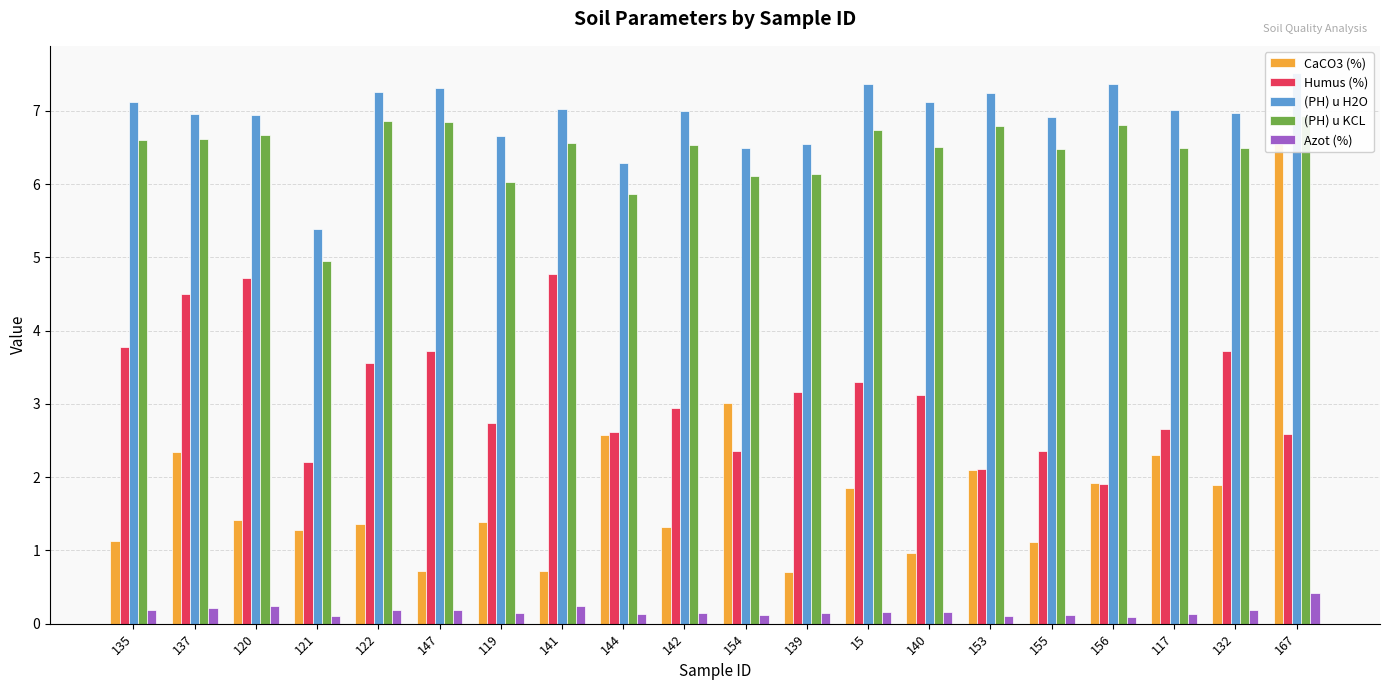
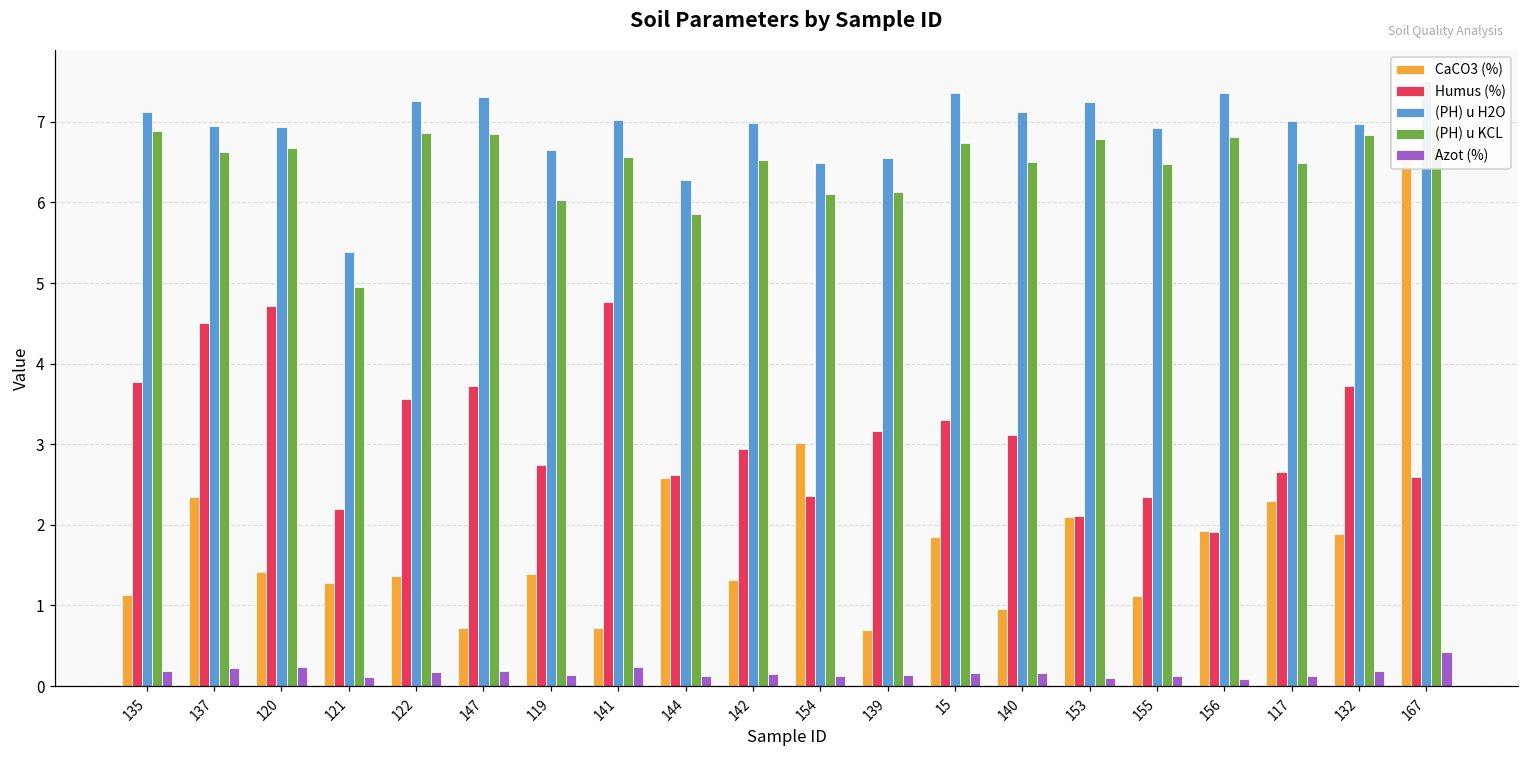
(PH) u KCL, 135: 6.6 -> 6.9
(PH) u KCL, 132: 6.5 -> 6.8
